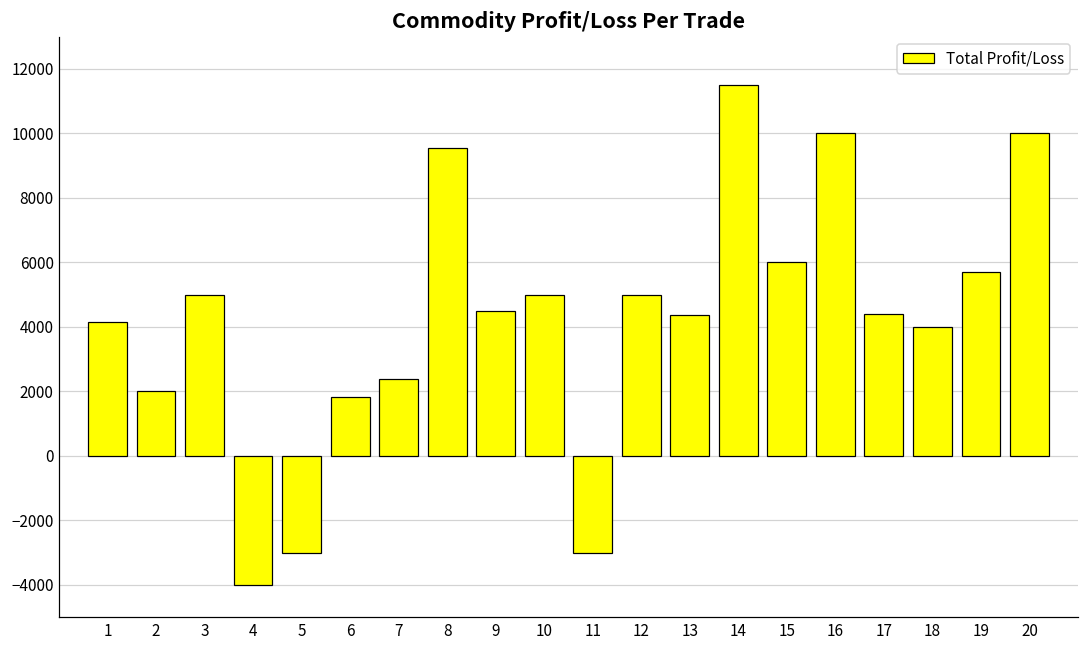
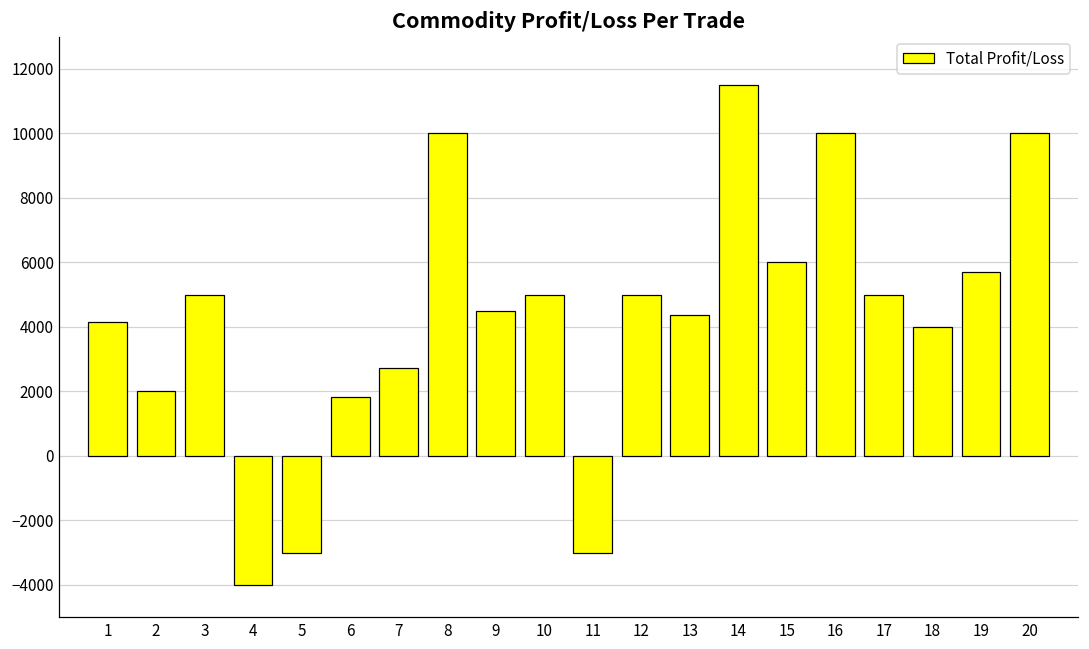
7: 2400 -> 2700
8: 9600 -> 10000
17: 4400 -> 5000
